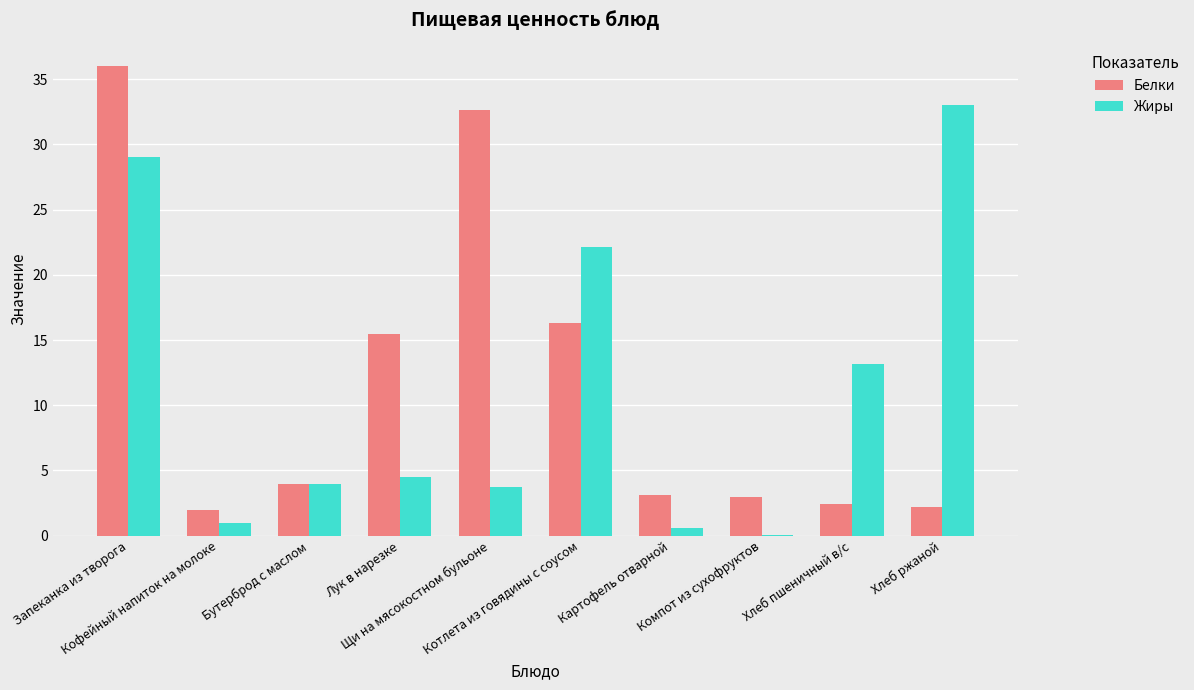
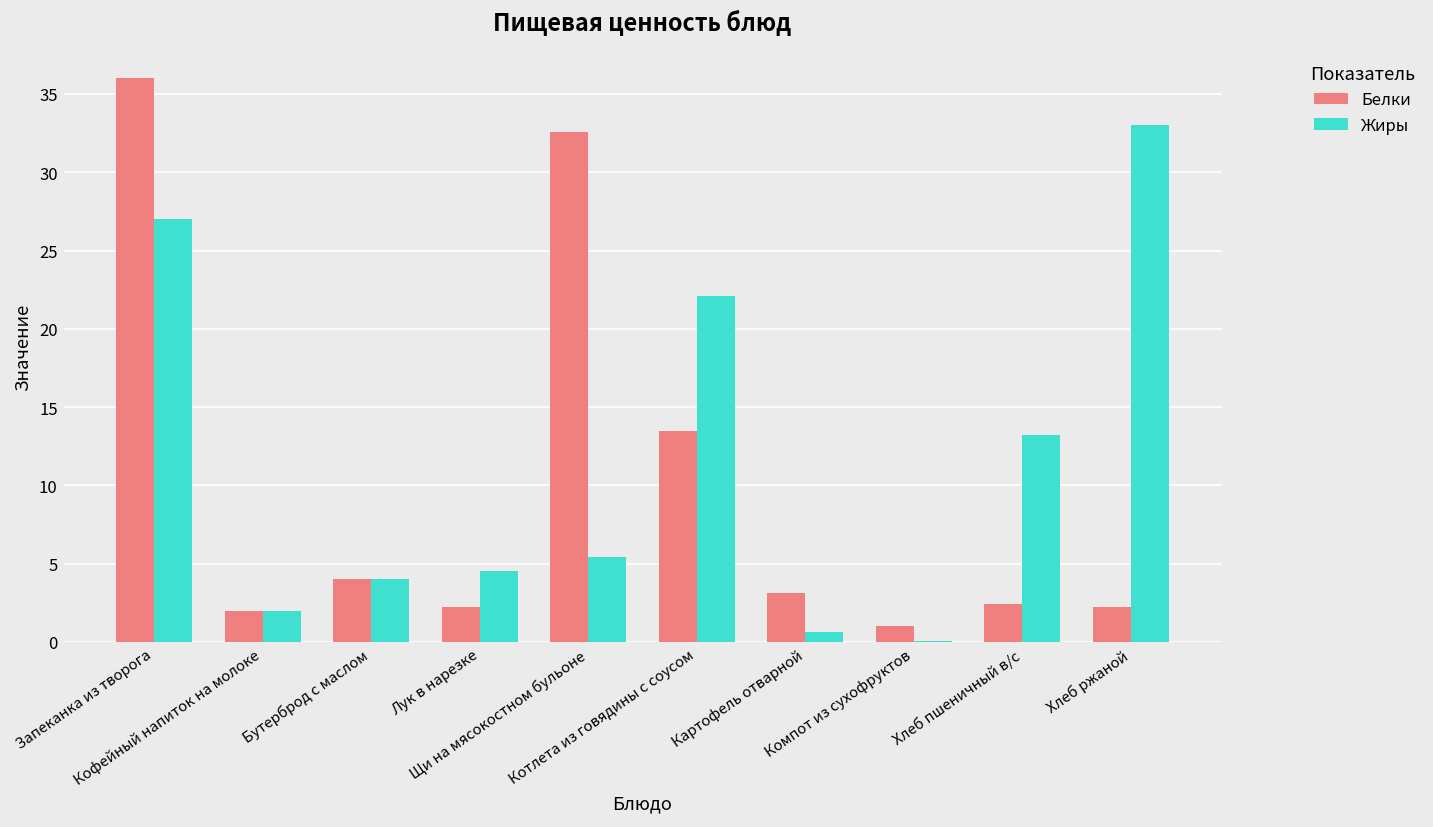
Жиры, Запеканка из творога: 29 -> 27
Жиры, Кофейный напиток на молоке: 1 -> 2
Белки, Лук в нарезке: 15.5 -> 2.2
Жиры, Щи на мясокостном бульоне: 3.7 -> 5.4
Белки, Котлета из говядины с соусом: 16.3 -> 13.5
Белки, Компот из сухофруктов: 3 -> 1
